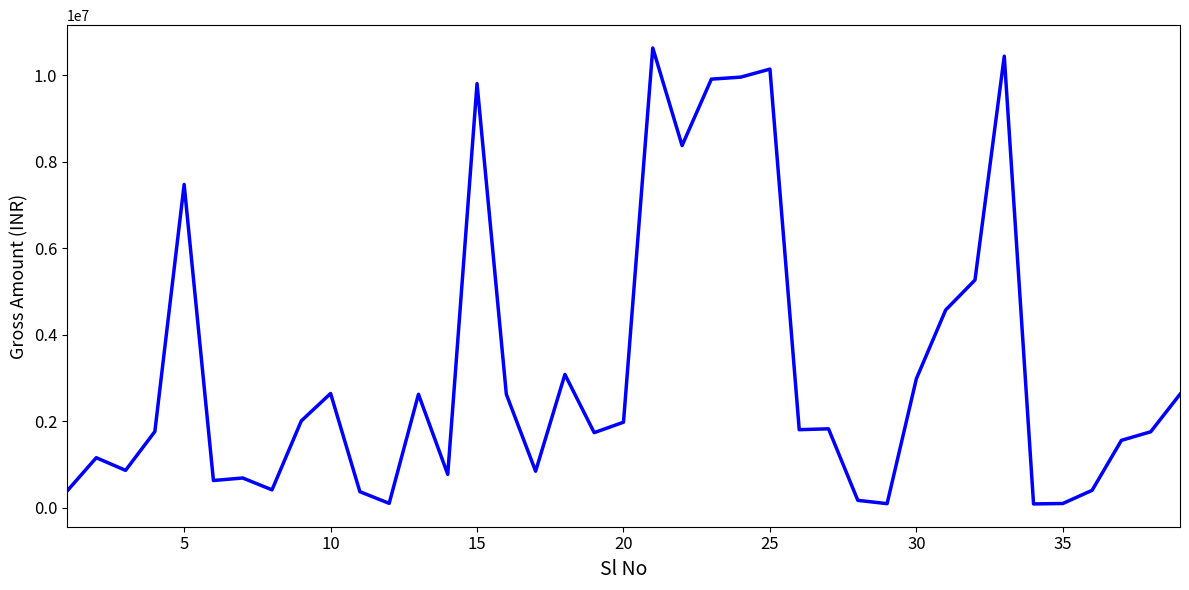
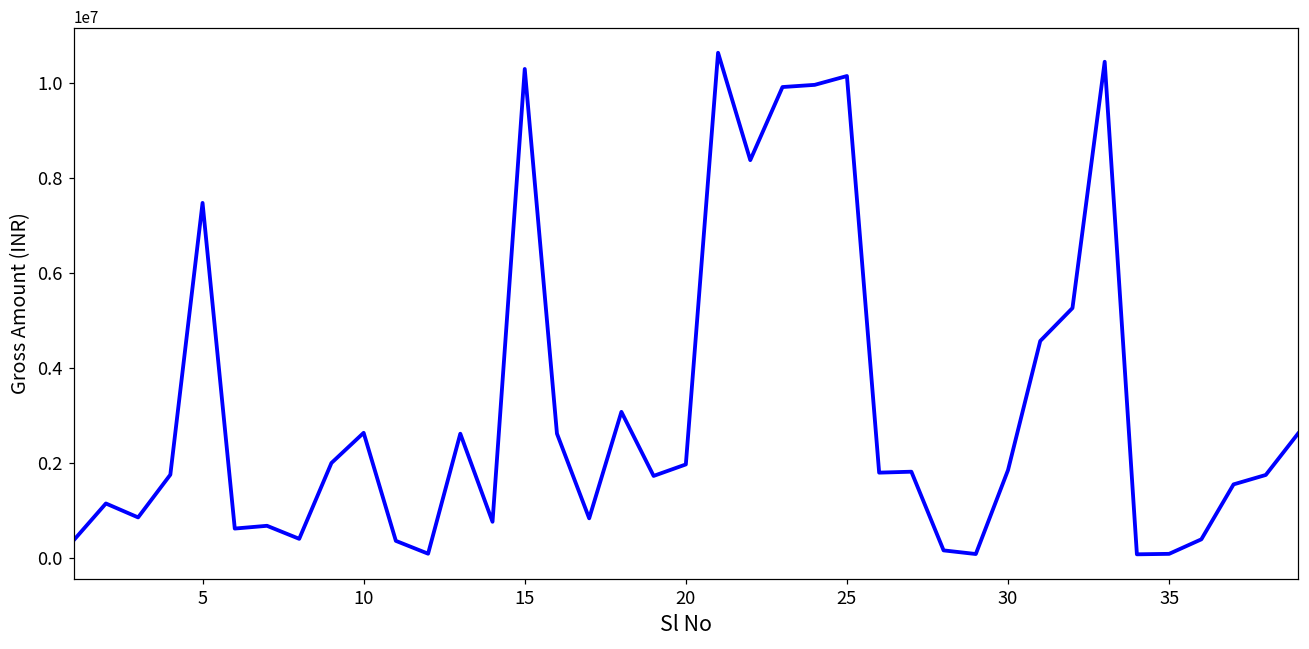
15: 9800000 -> 10300000
30: 3000000 -> 1900000
